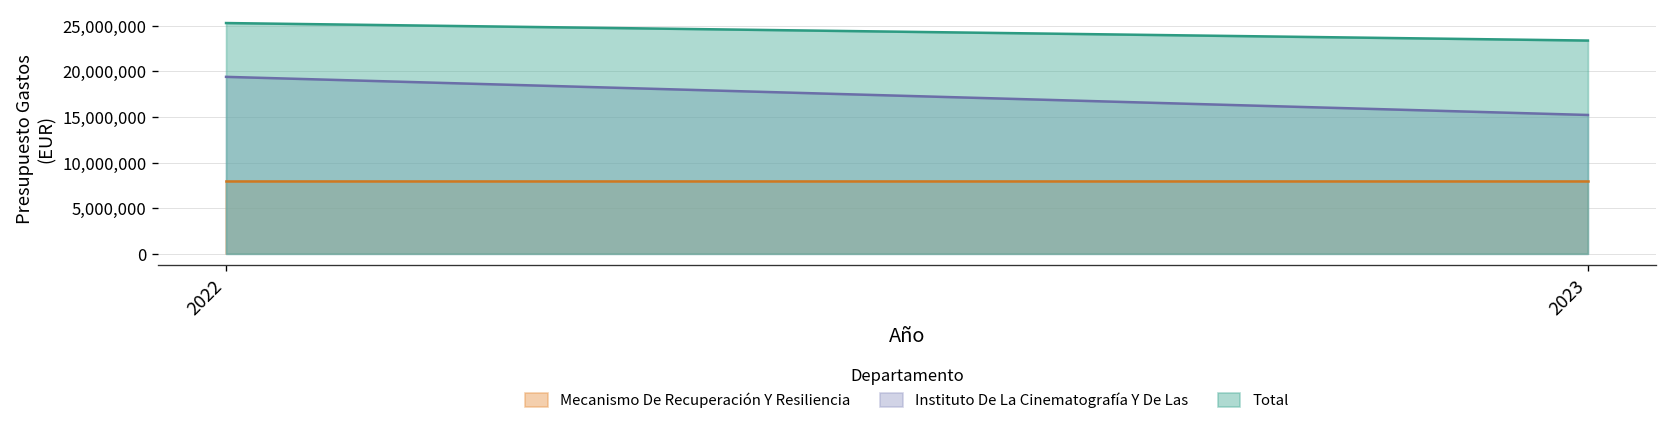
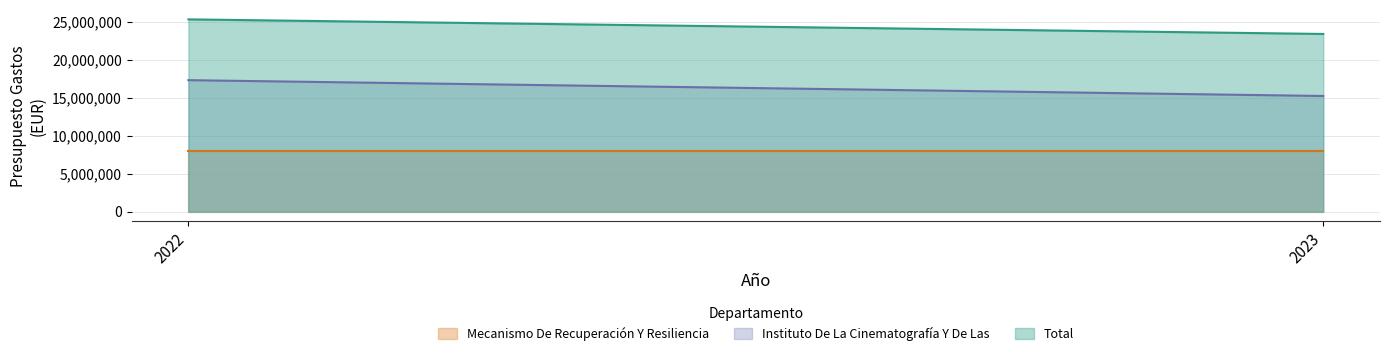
Instituto De La Cinematografía Y De Las, 2022: 19,000,000 -> 17,000,000
